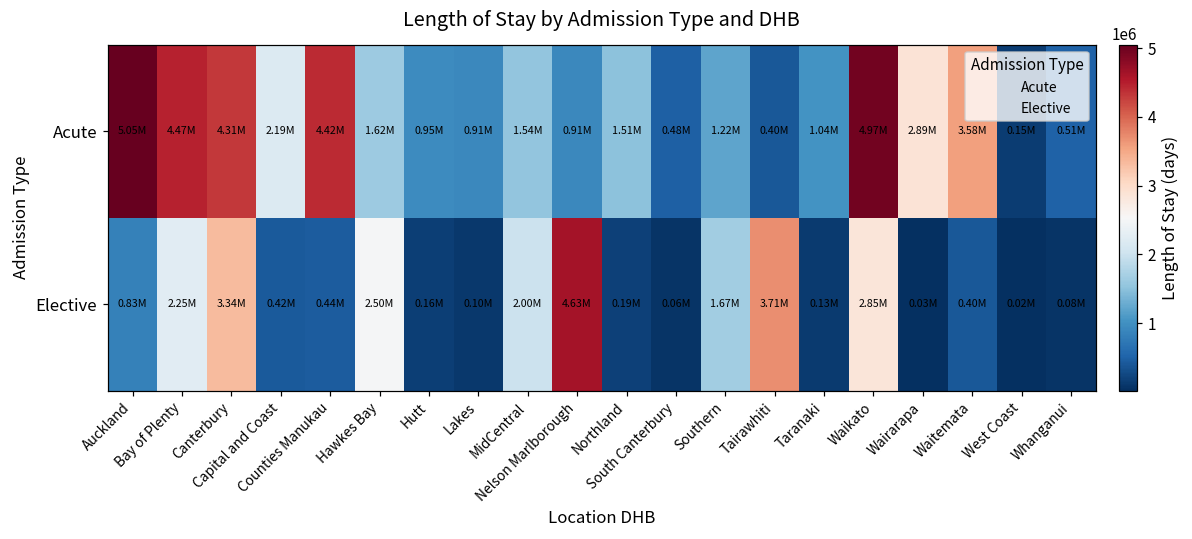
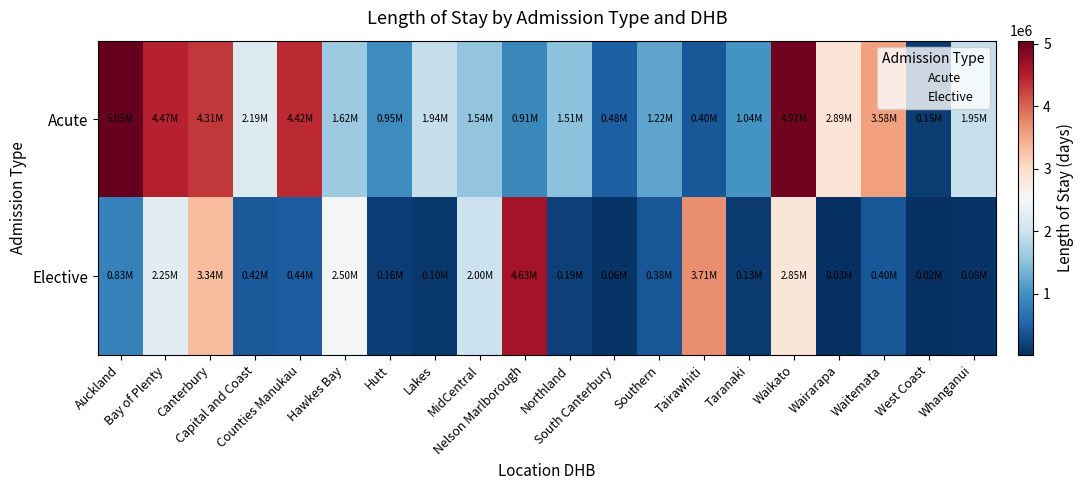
Acute, Lakes: 0.91M -> 1.94M
Acute, Whanganui: 0.51M -> 1.95M
Elective, Southern: 1.67M -> 0.38M
